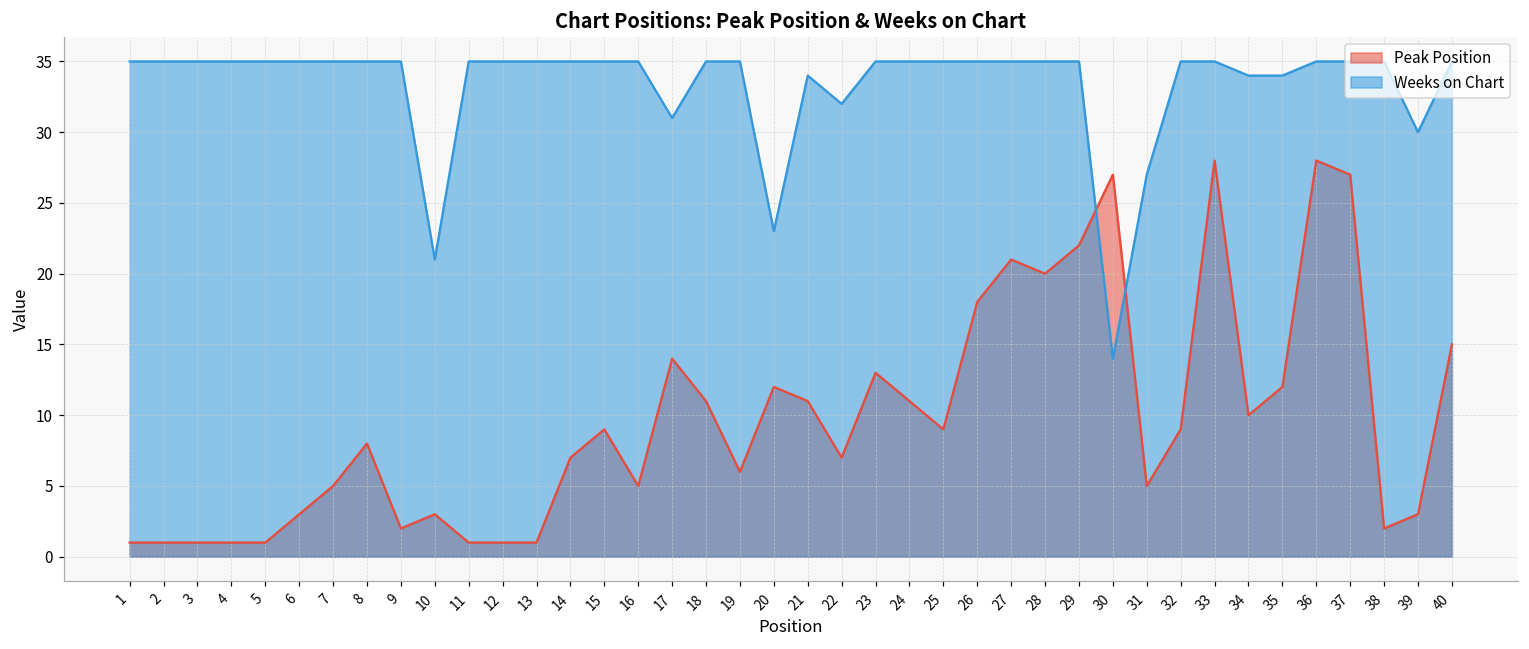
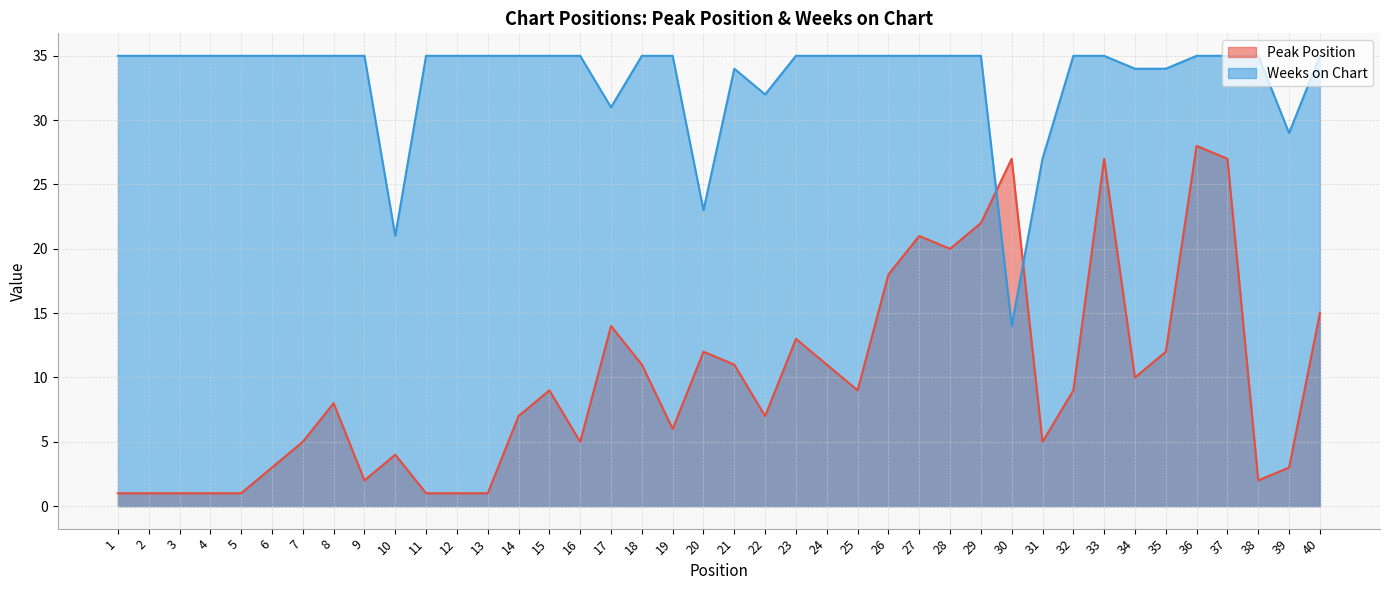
Peak Position, 10: 3 -> 4
Peak Position, 33: 28 -> 27
Weeks on Chart, 39: 30 -> 29
